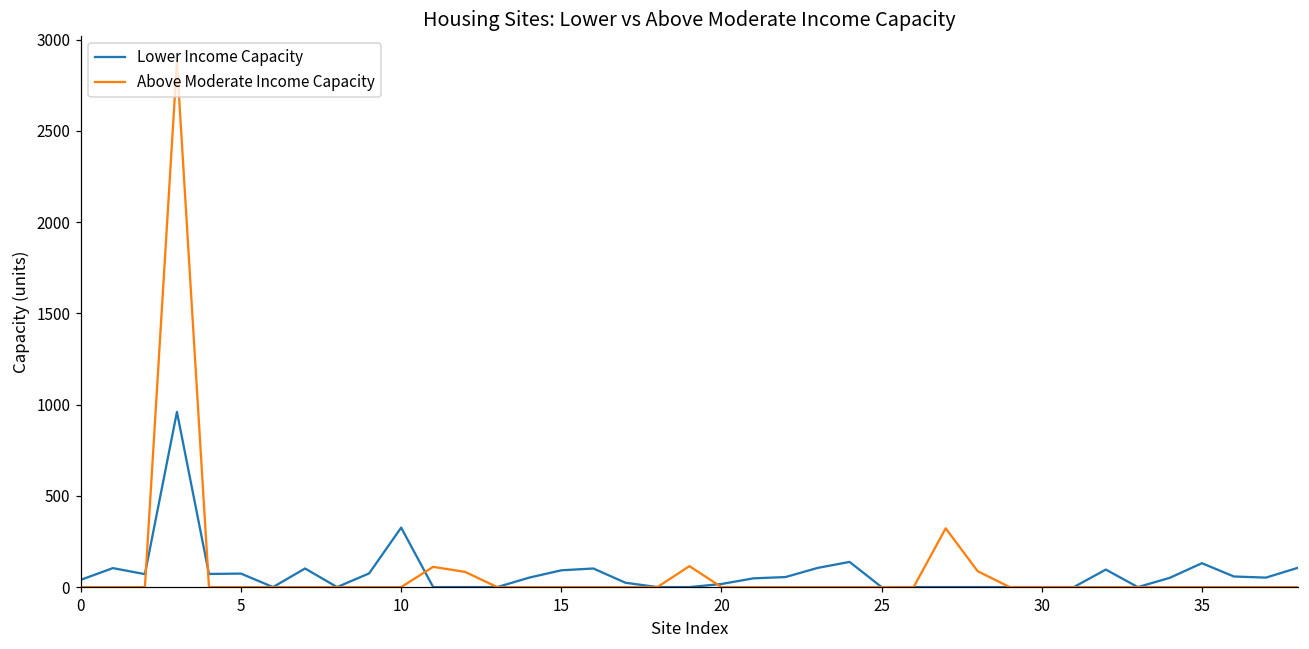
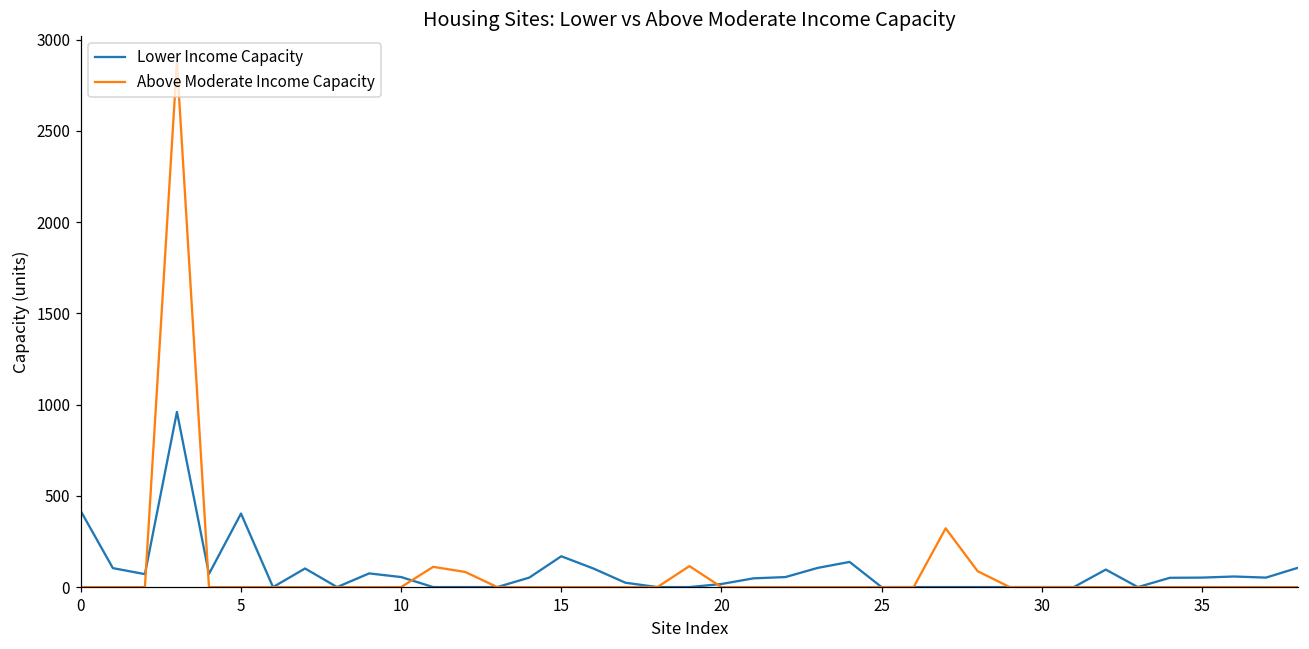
Lower Income Capacity, 0: 40 -> 420
Lower Income Capacity, 5: 70 -> 400
Lower Income Capacity, 10: 330 -> 60
Lower Income Capacity, 15: 90 -> 170
Lower Income Capacity, 35: 130 -> 50
